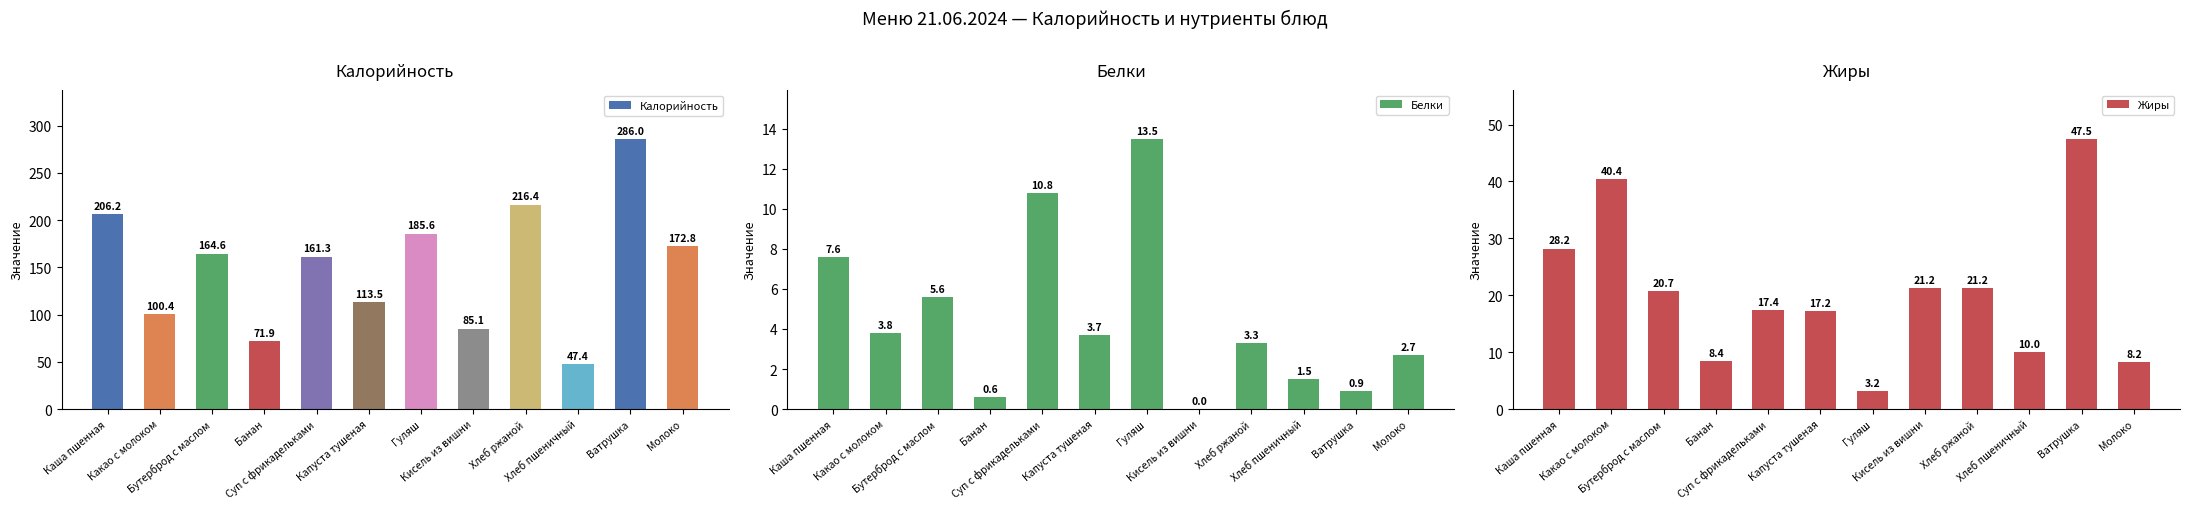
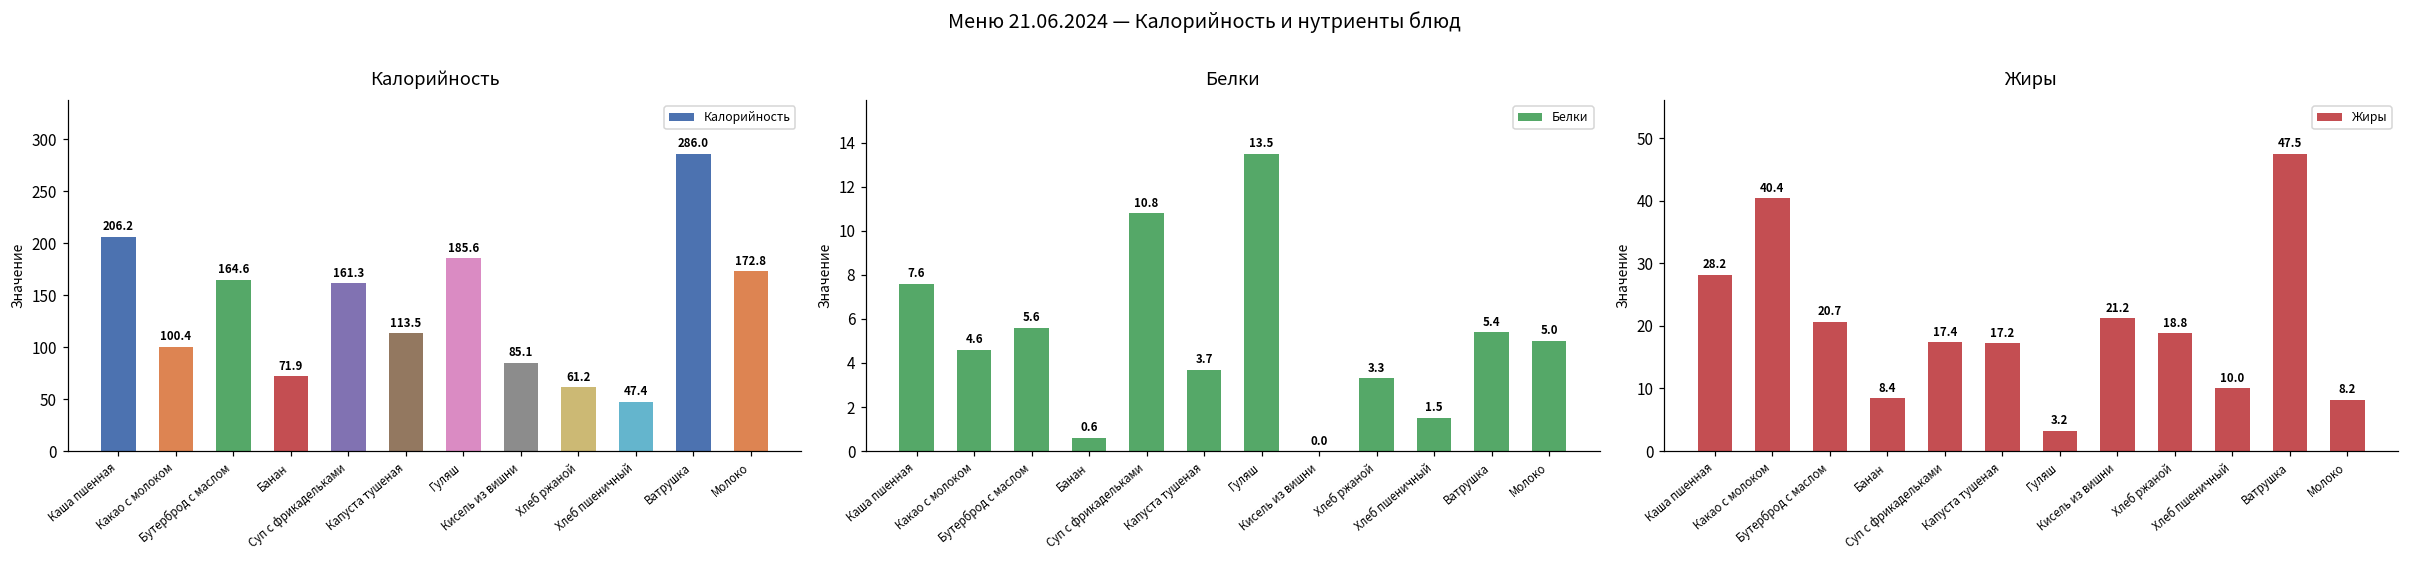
Калорийность, Хлеб ржаной: 216.4 -> 61.2
Белки, Какао с молоком: 3.8 -> 4.6
Белки, Ватрушка: 0.9 -> 5.4
Белки, Молоко: 2.7 -> 5.0
Жиры, Хлеб ржаной: 21.2 -> 18.8
